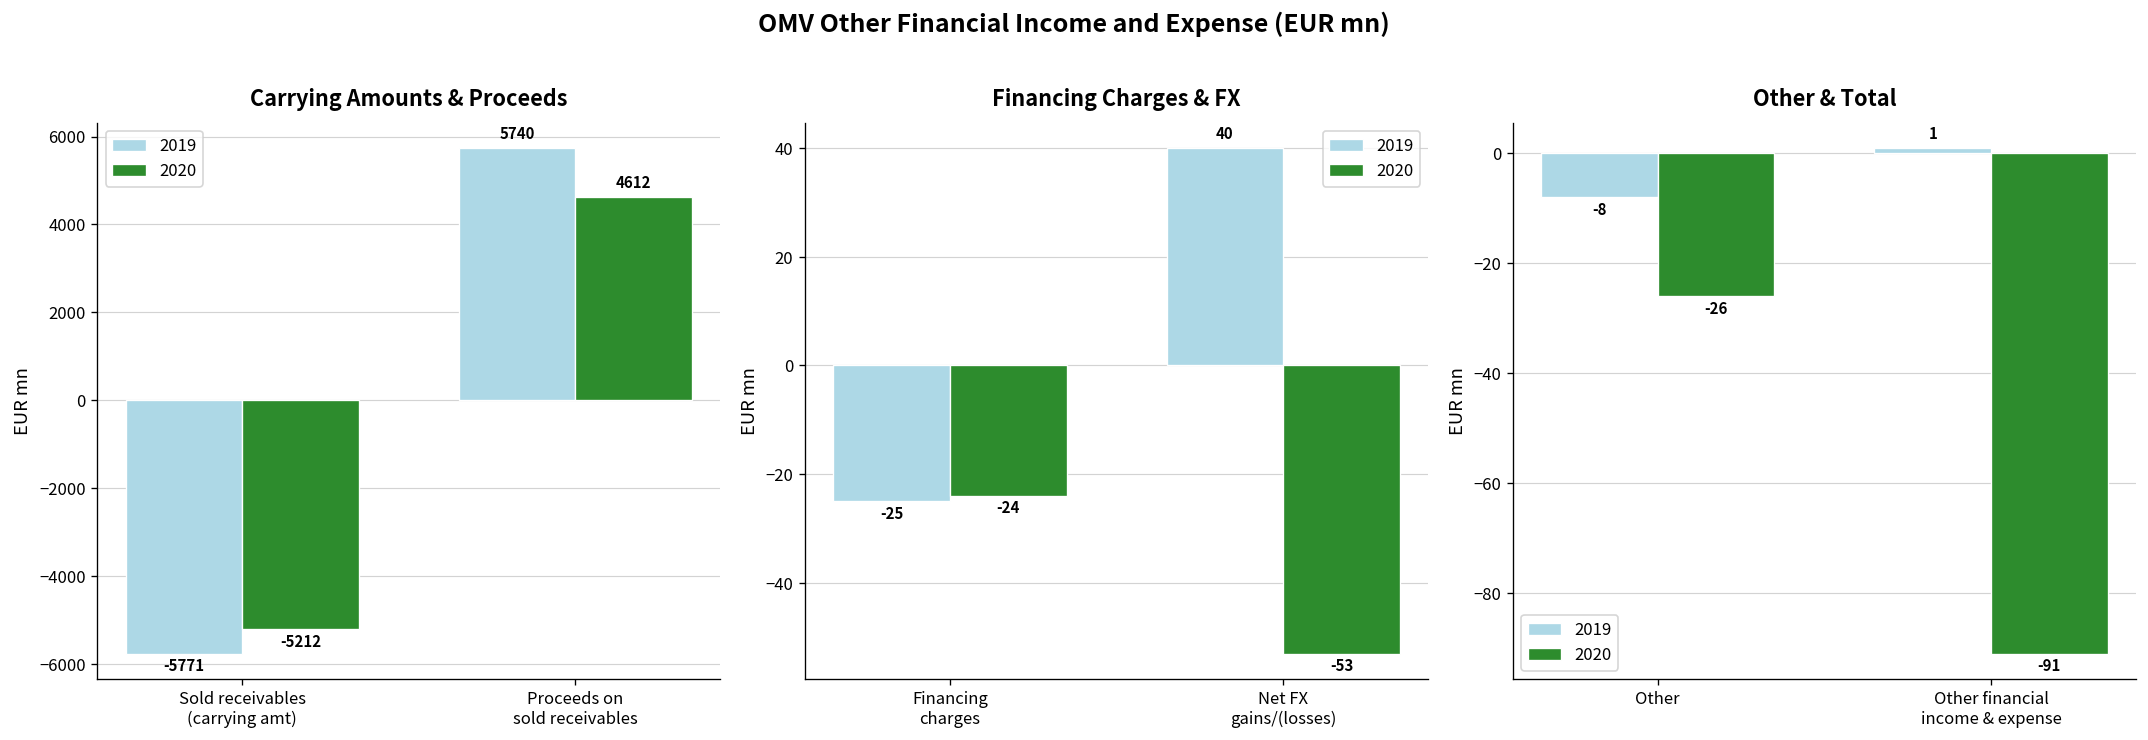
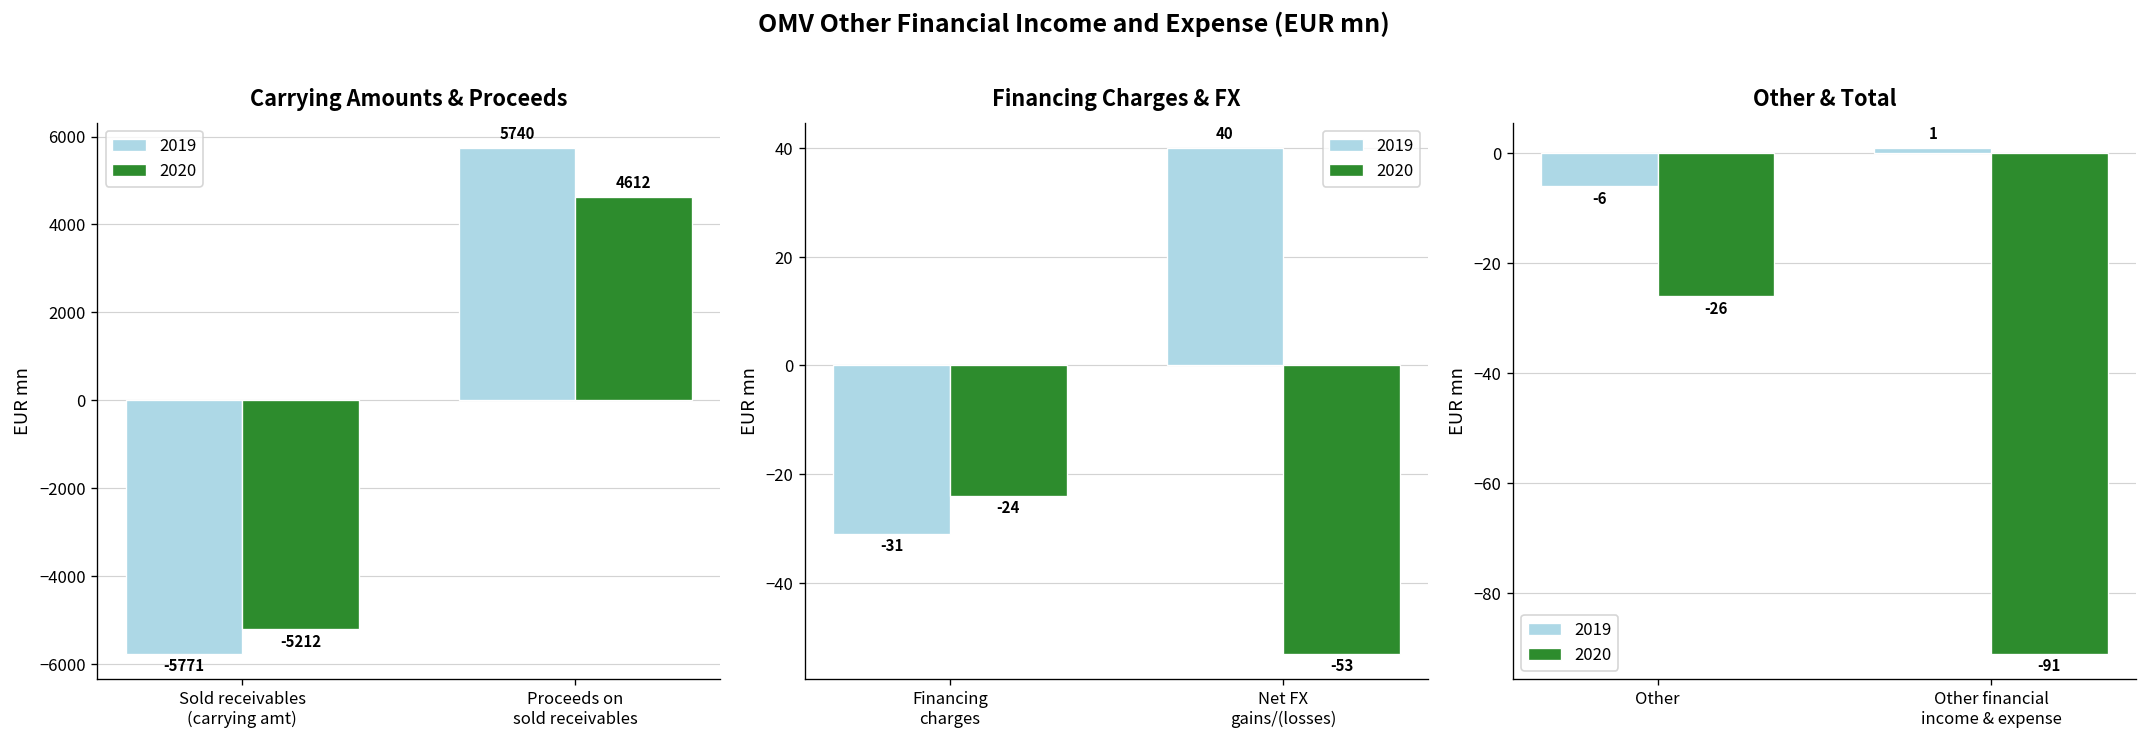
Financing Charges & FX, 2019, Financing charges: -25 -> -31
Other & Total, 2019, Other: -8 -> -6
